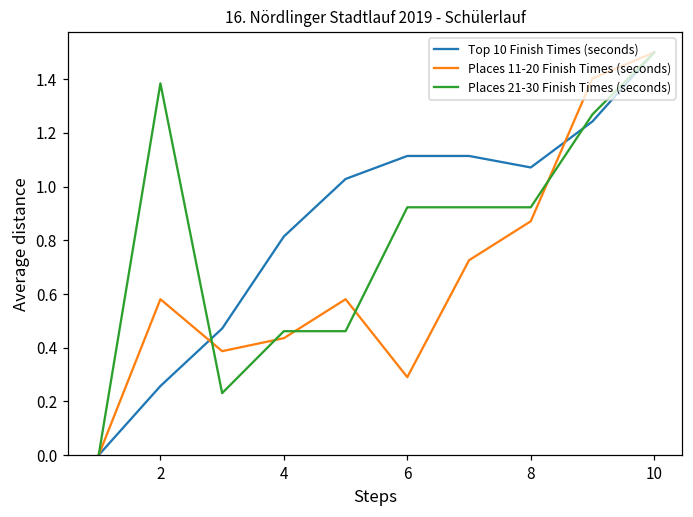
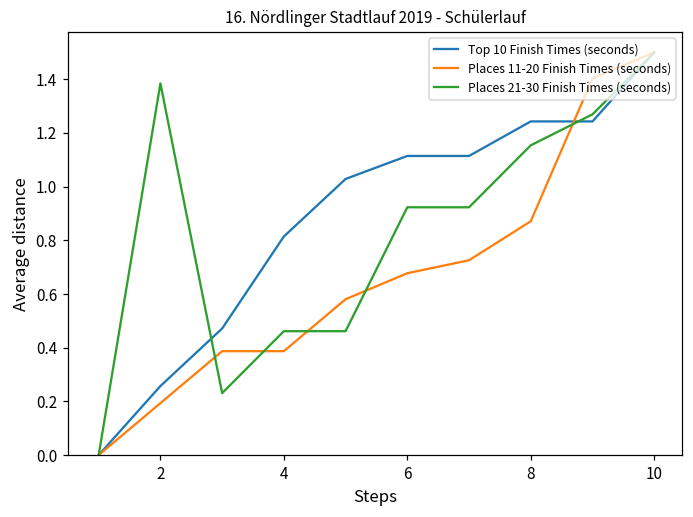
Places 11-20 Finish Times (seconds), 2: 0.58 -> 0.19
Places 11-20 Finish Times (seconds), 4: 0.44 -> 0.39
Places 11-20 Finish Times (seconds), 6: 0.29 -> 0.68
Top 10 Finish Times (seconds), 8: 1.07 -> 1.24
Places 21-30 Finish Times (seconds), 8: 0.92 -> 1.15
